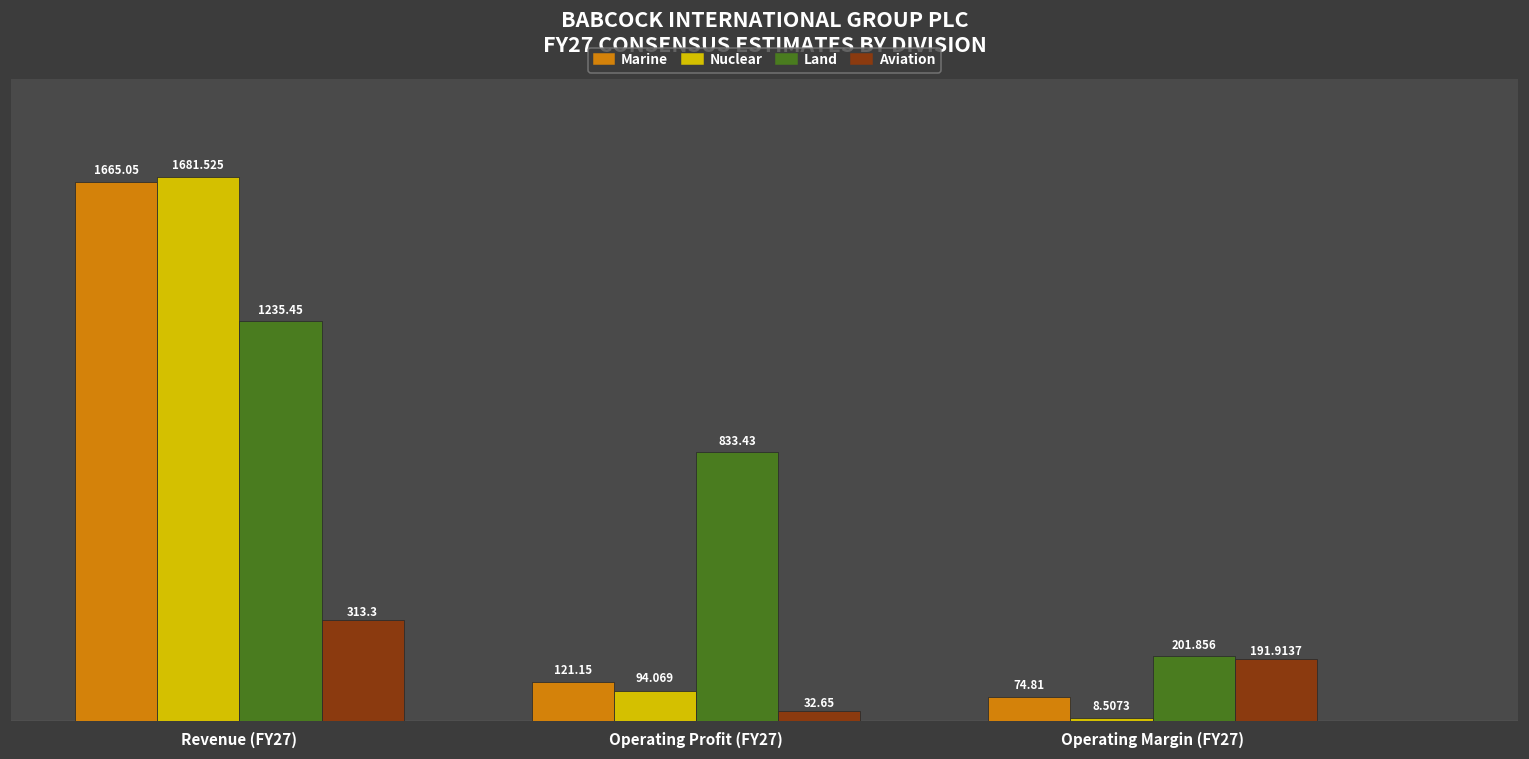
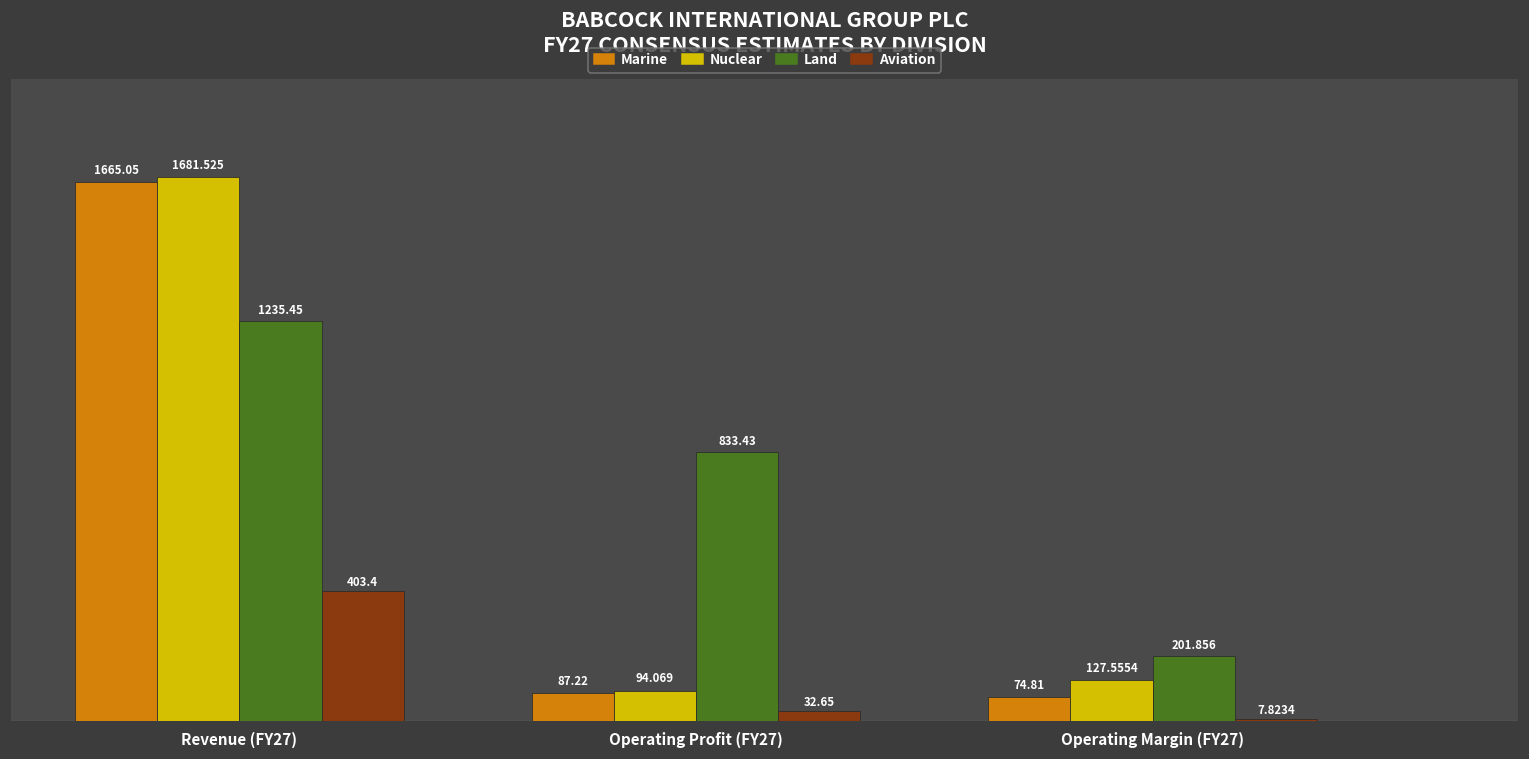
Aviation, Revenue (FY27): 313.3 -> 403.4
Marine, Operating Profit (FY27): 121.15 -> 87.22
Nuclear, Operating Margin (FY27): 8.5073 -> 127.5554
Aviation, Operating Margin (FY27): 191.9137 -> 7.8234
